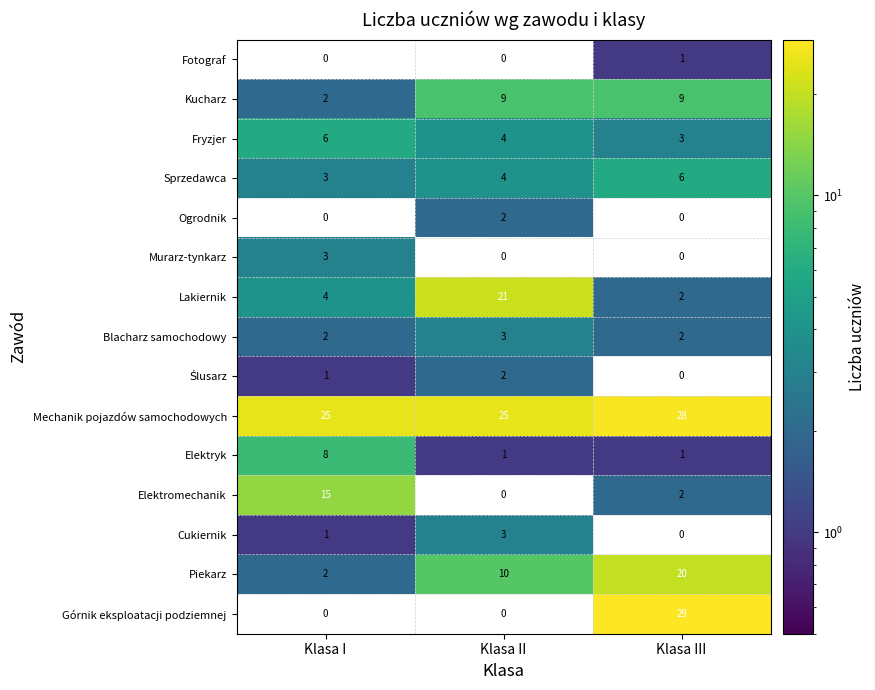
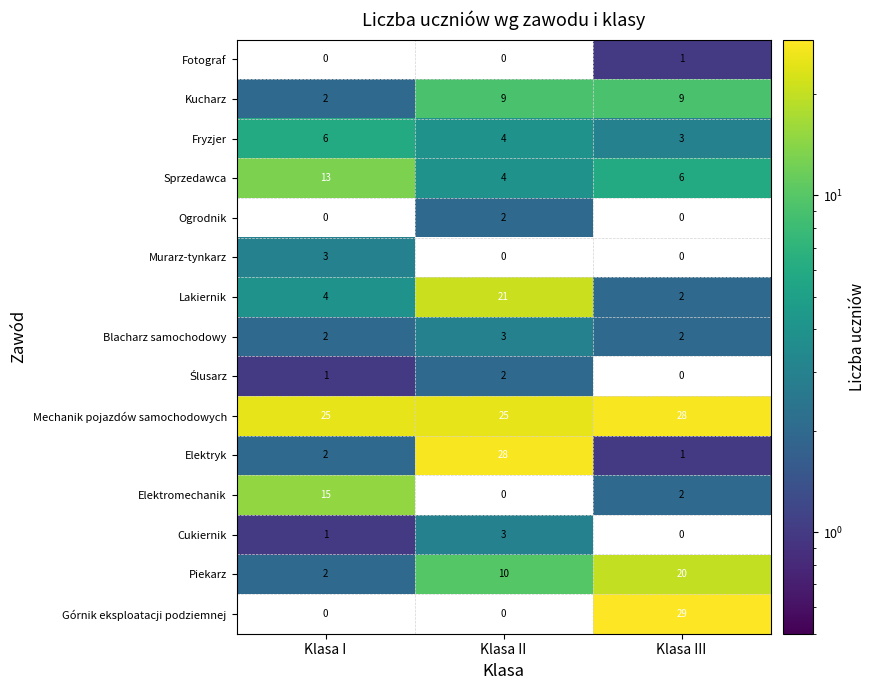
Sprzedawca, Klasa I: 3 -> 13
Elektryk, Klasa I: 8 -> 2
Elektryk, Klasa II: 1 -> 28
